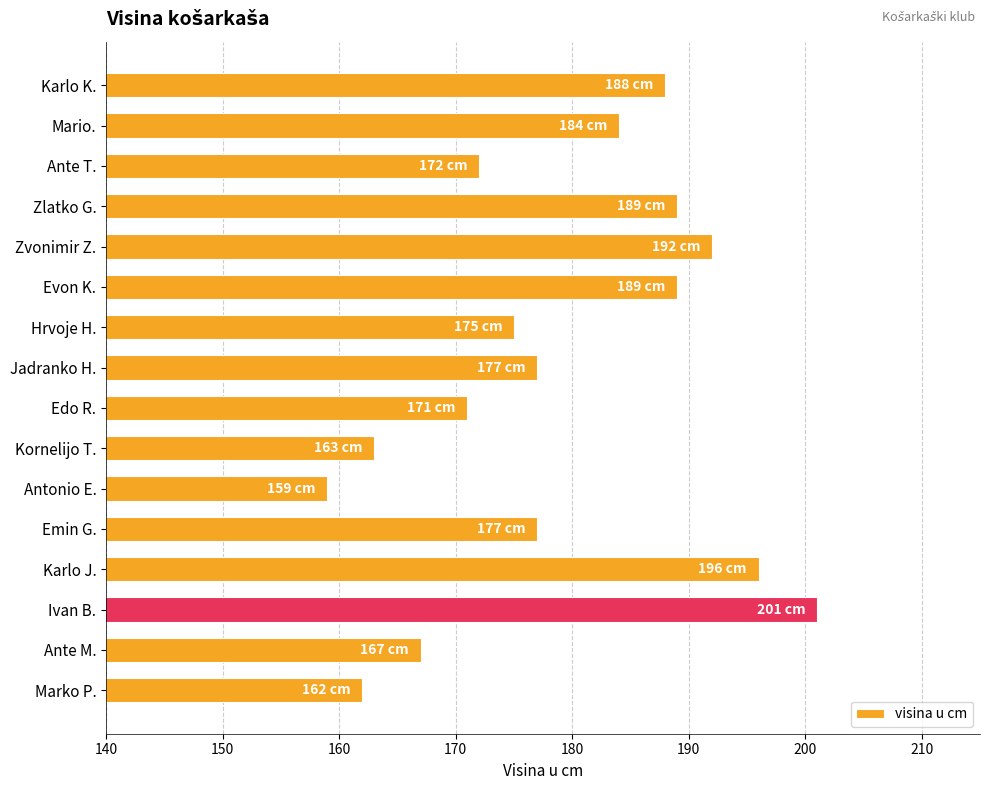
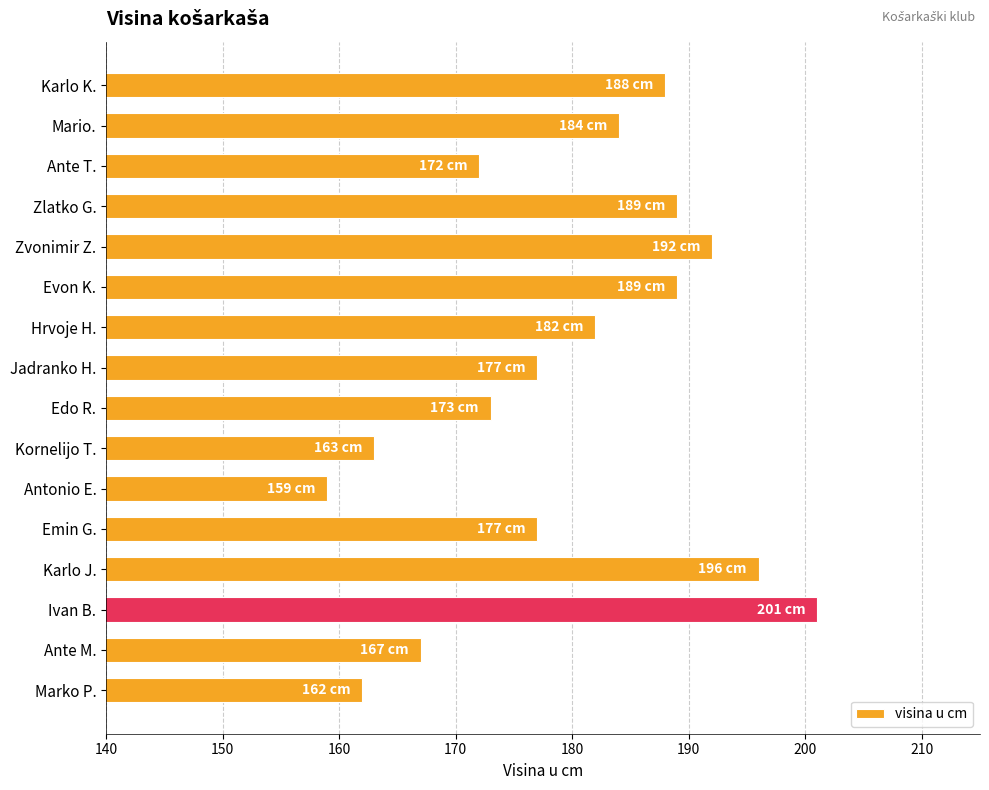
Hrvoje H.: 175 -> 182
Edo R.: 171 -> 173
